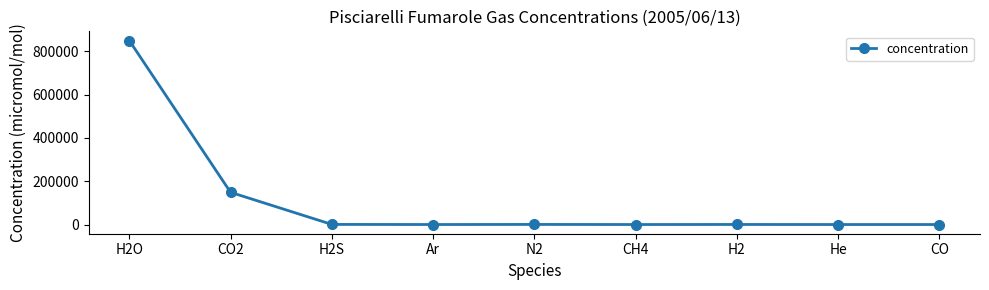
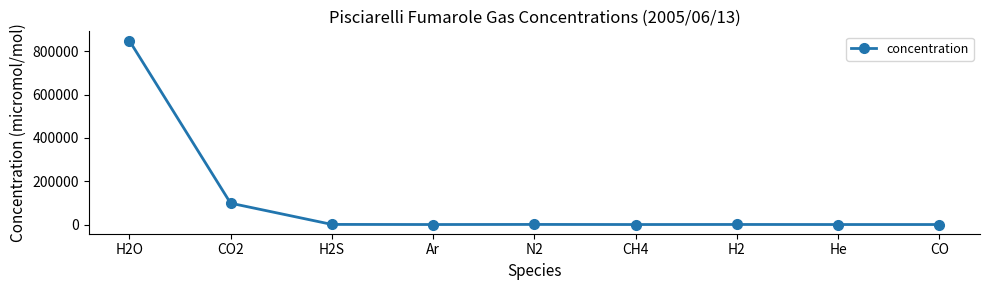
CO2: 150000 -> 100000
